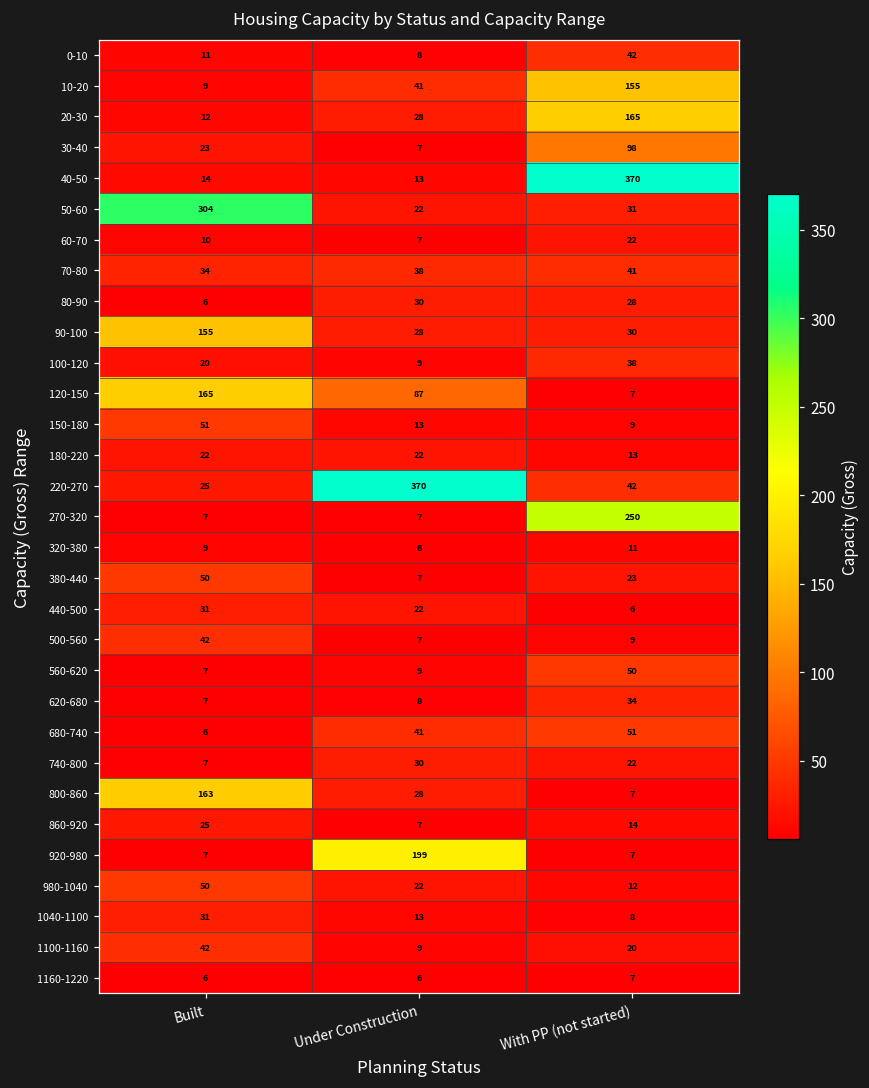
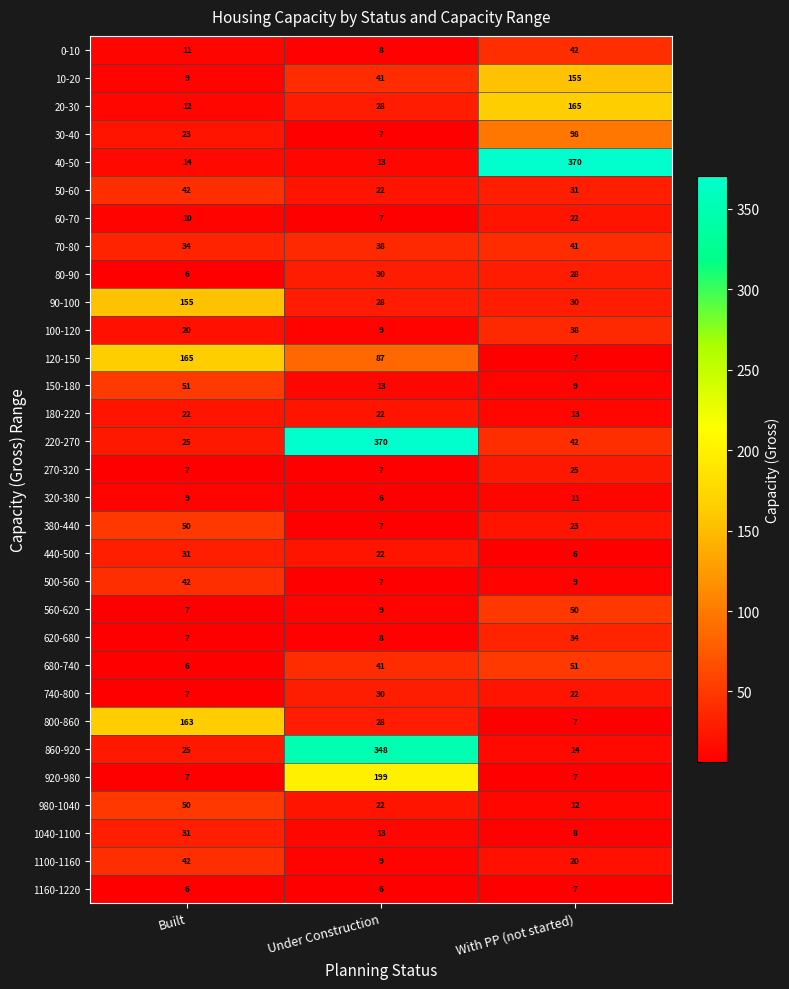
50-60, Built: 304 -> 42
270-320, With PP (not started): 250 -> 25
860-920, Under Construction: 7 -> 348
